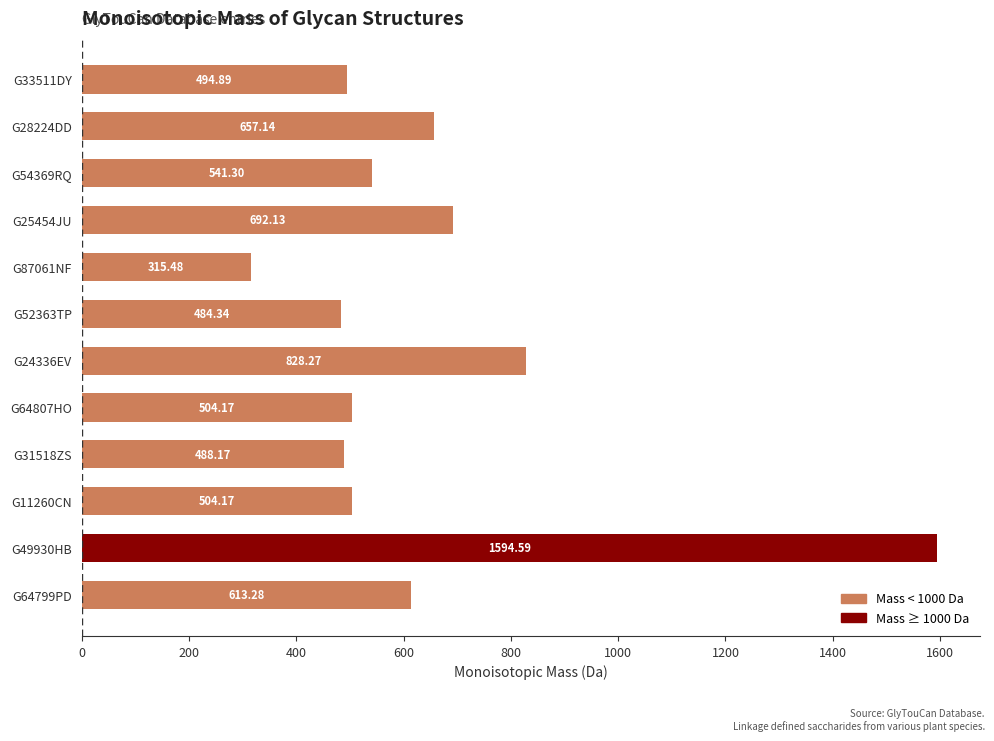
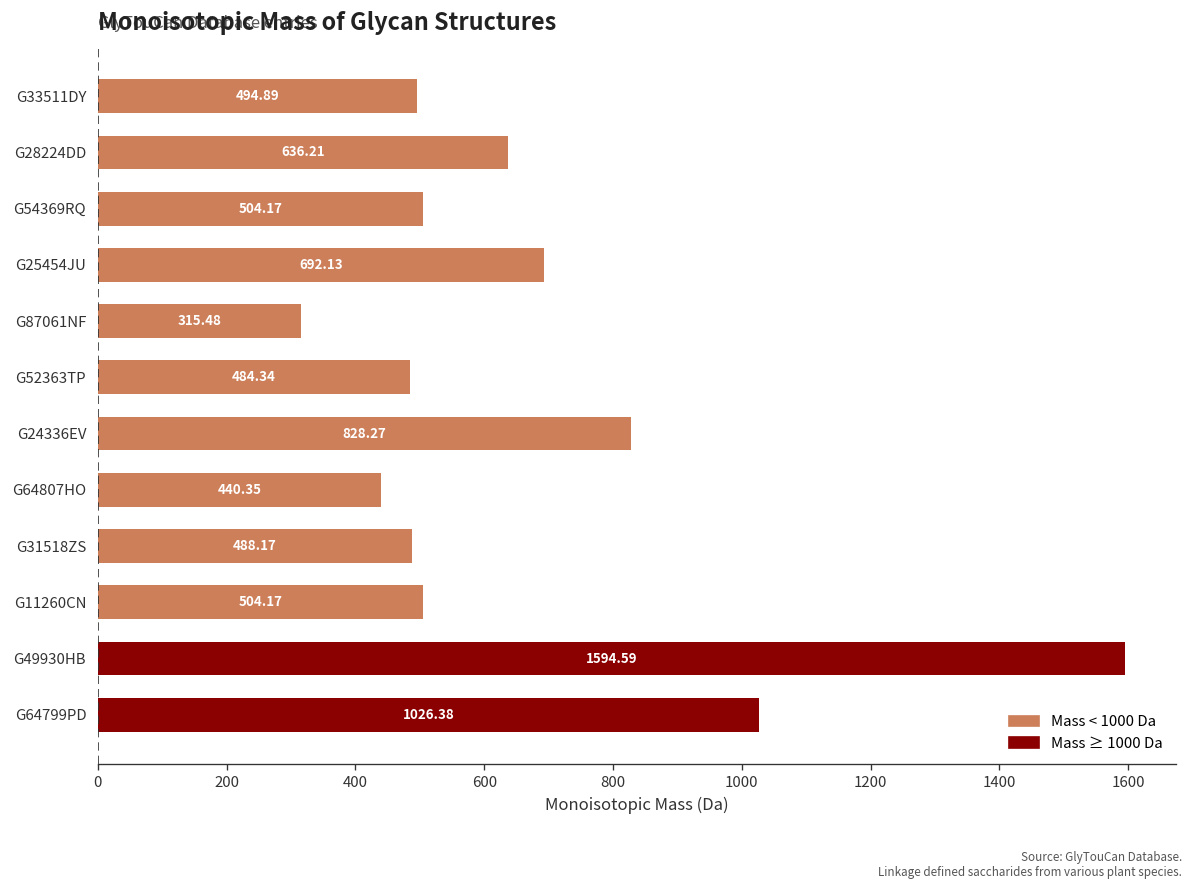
G28224DD: 657.14 -> 636.21
G54369RQ: 541.30 -> 504.17
G64807HO: 504.17 -> 440.35
G64799PD: 613.28 -> 1026.38
